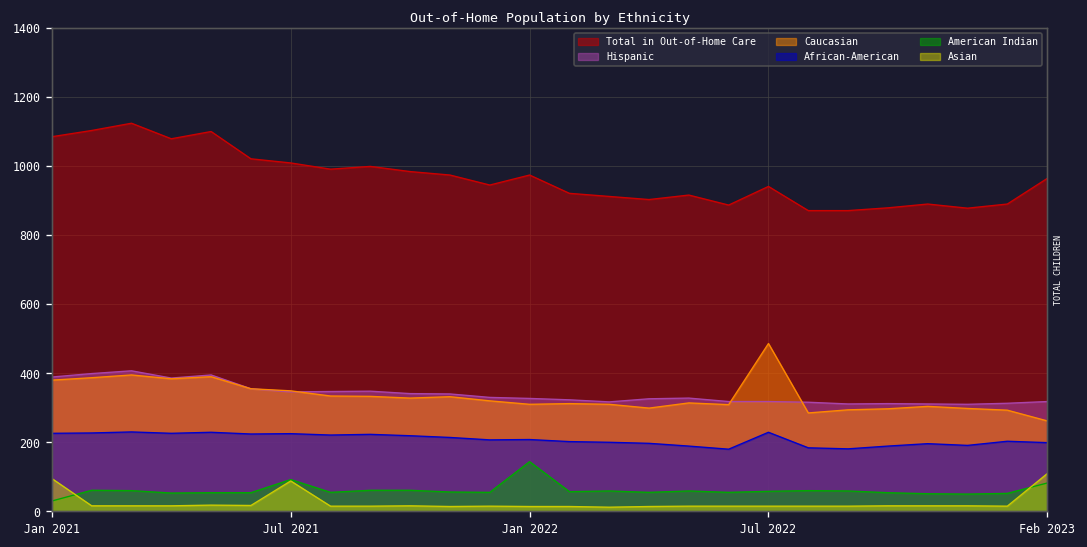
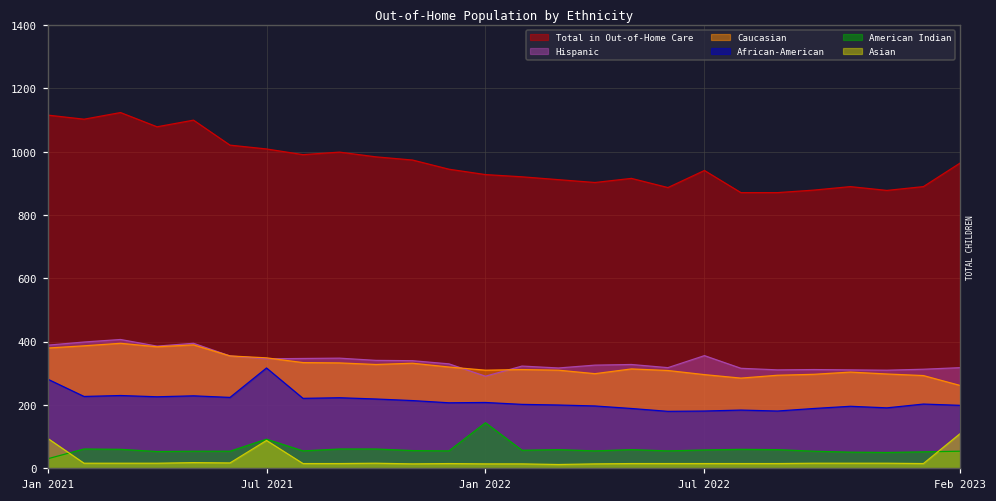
Total in Out-of-Home Care, Jan 2021: 1090 -> 1120
African-American, Jan 2021: 230 -> 280
African-American, Jul 2021: 230 -> 320
Total in Out-of-Home Care, Jan 2022: 970 -> 930
Hispanic, Jan 2022: 330 -> 290
Hispanic, Jul 2022: 320 -> 360
Caucasian, Jul 2022: 490 -> 300
African-American, Jul 2022: 230 -> 180
American Indian, Feb 2023: 80 -> 50
